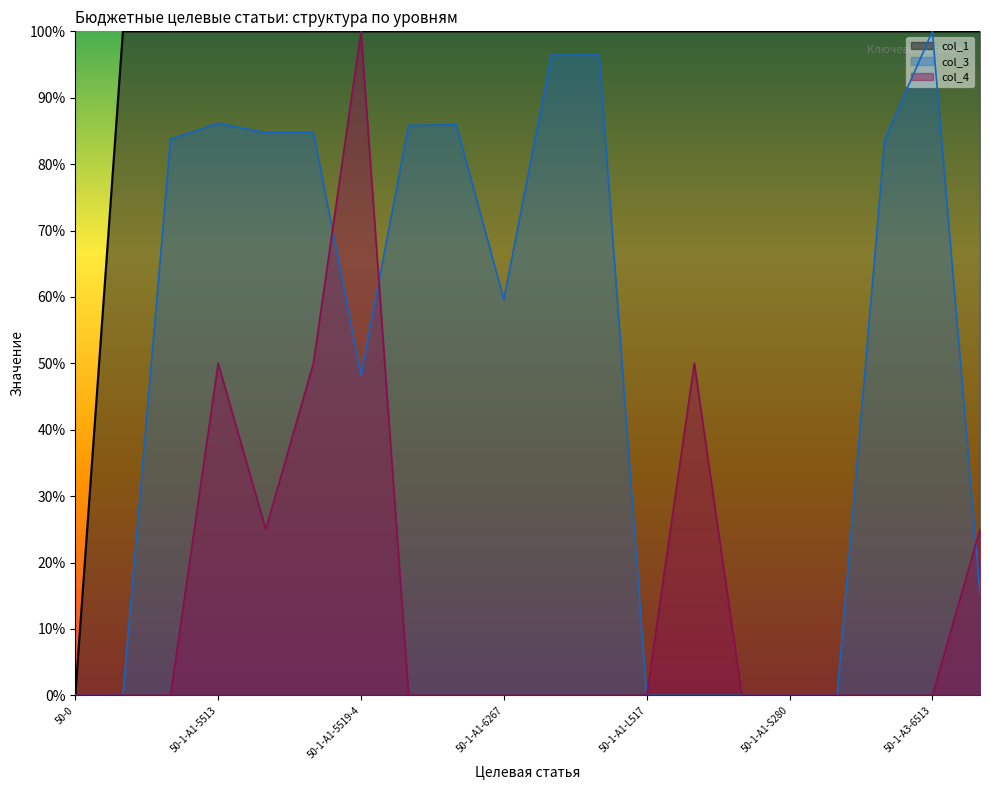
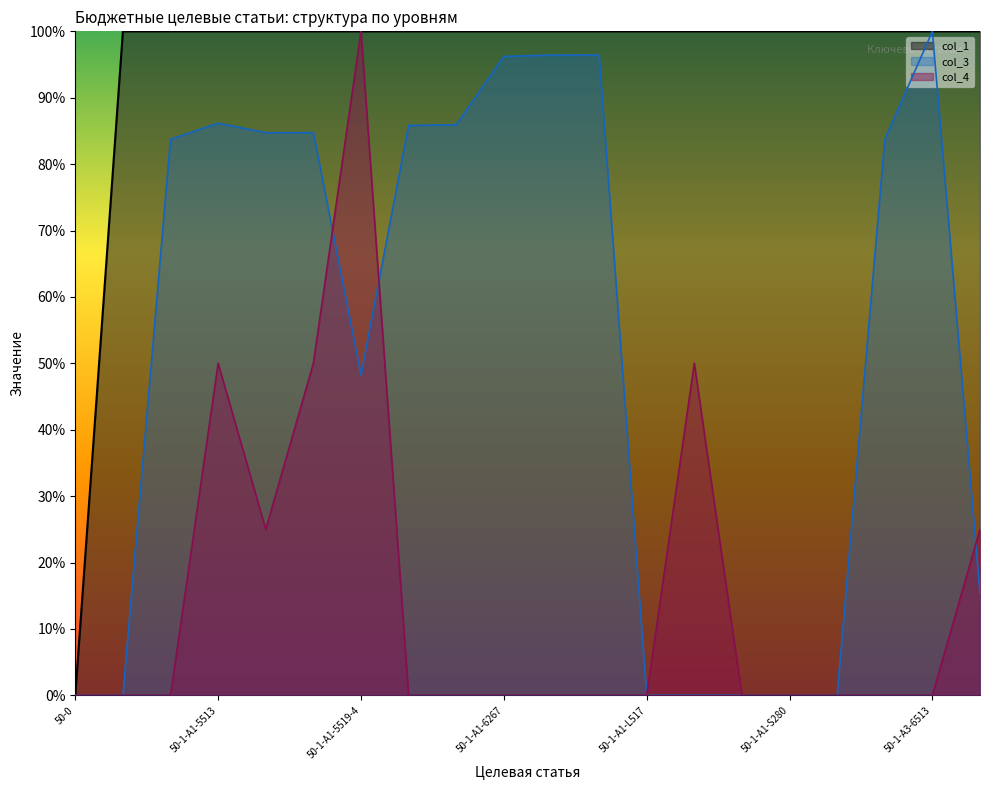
col_3, 50-1-A1-6267: 60% -> 96%
